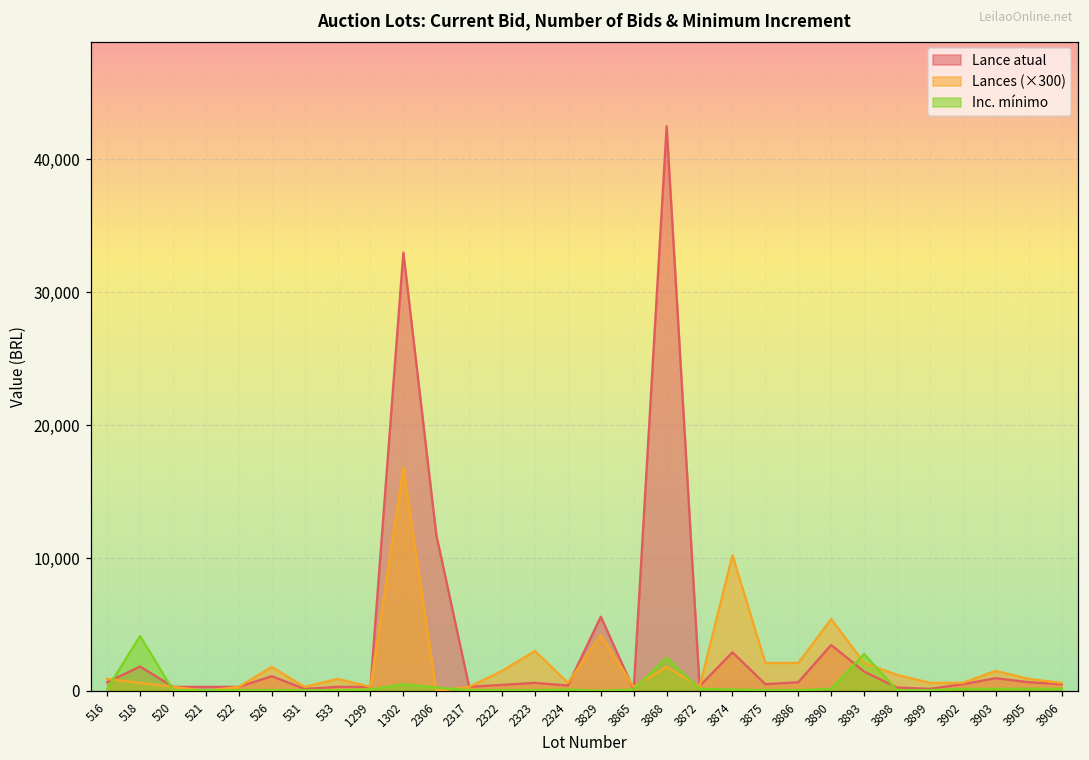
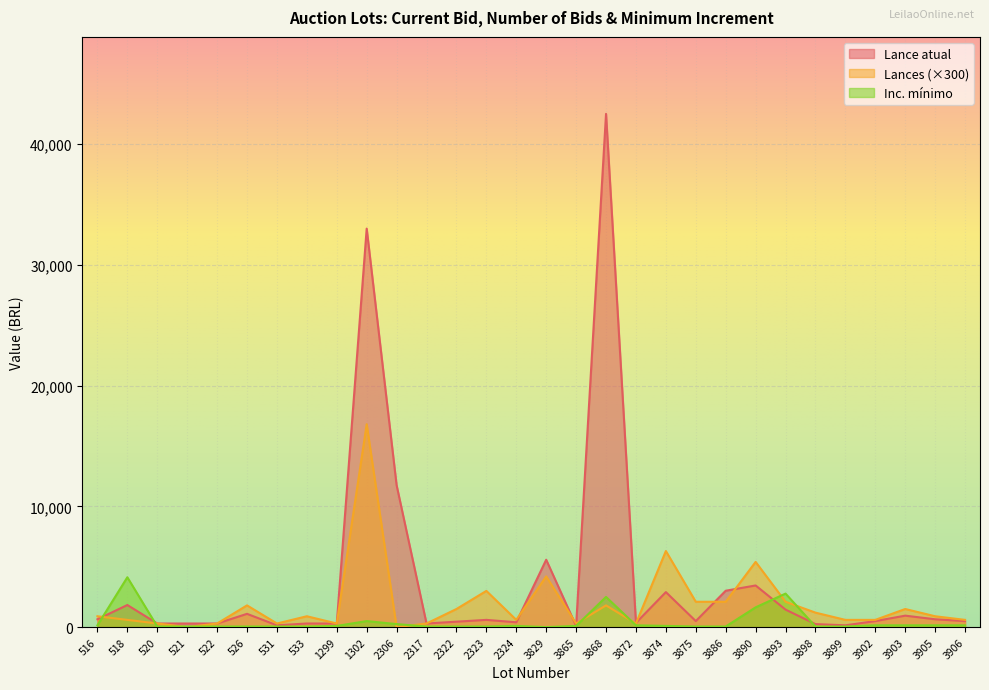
Lances (×300), 3874: 10,200 -> 6,300
Lance atual, 3886: 700 -> 3,000
Inc. mínimo, 3890: 200 -> 1,600
